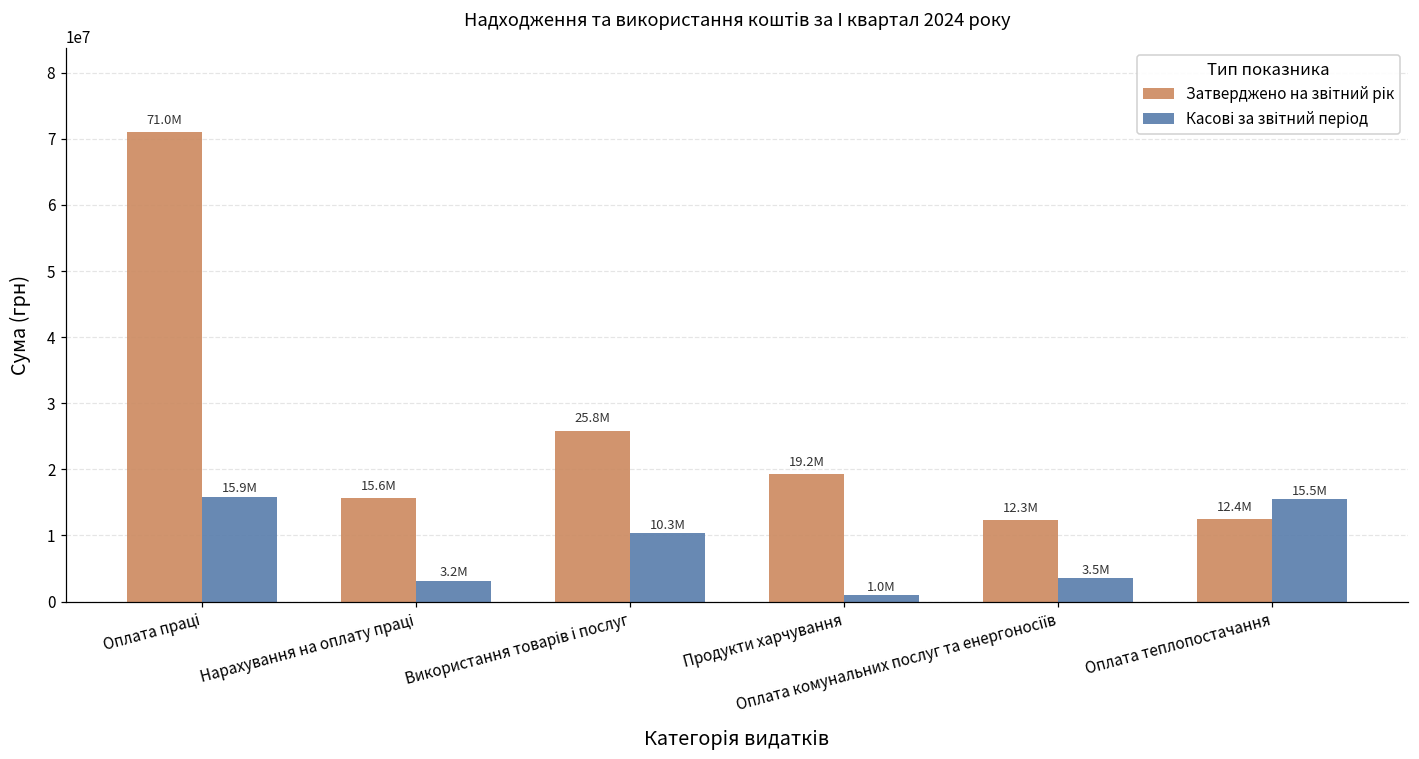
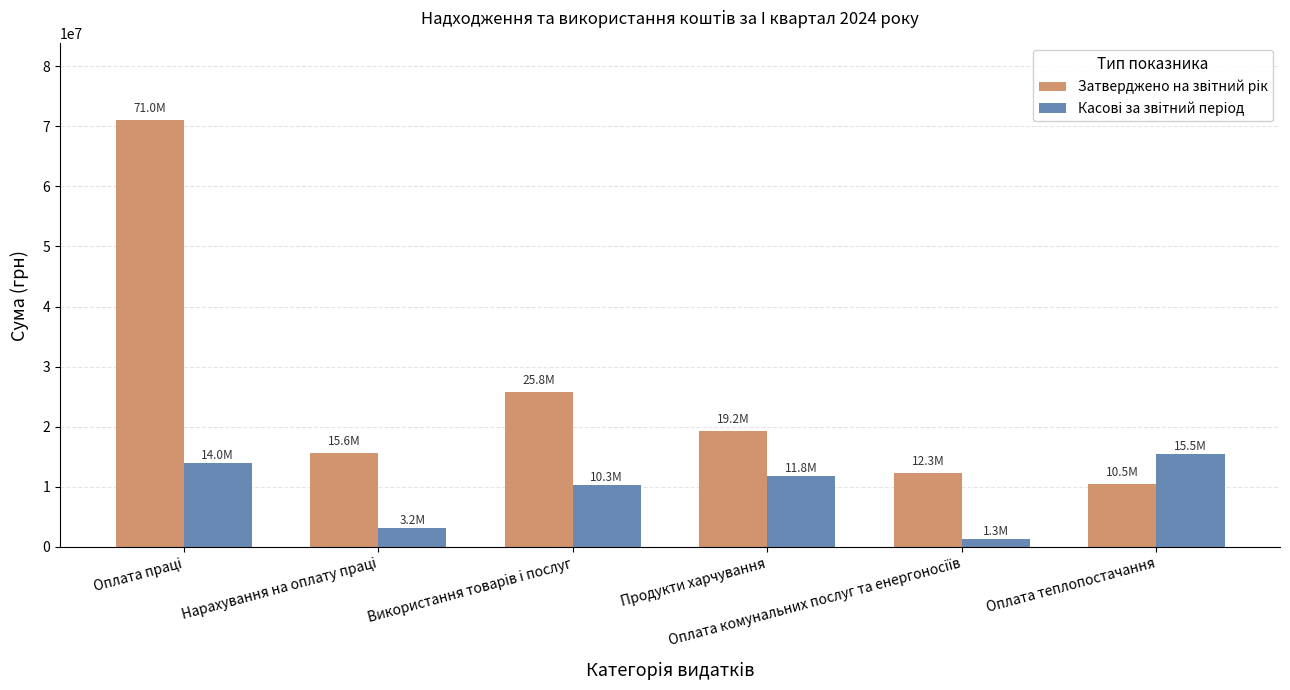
Касові за звітний період, Оплата праці: 15.9M -> 14.0M
Касові за звітний період, Продукти харчування: 1.0M -> 11.8M
Касові за звітний період, Оплата комунальних послуг та енергоносіїв: 3.5M -> 1.3M
Затверджено на звітний рік, Оплата теплопостачання: 12.4M -> 10.5M
